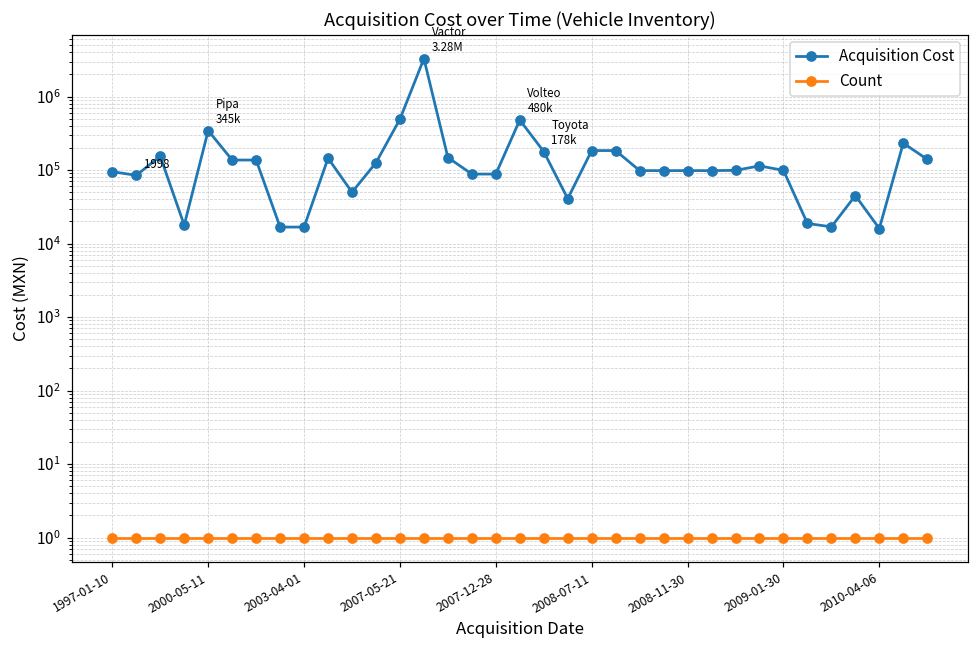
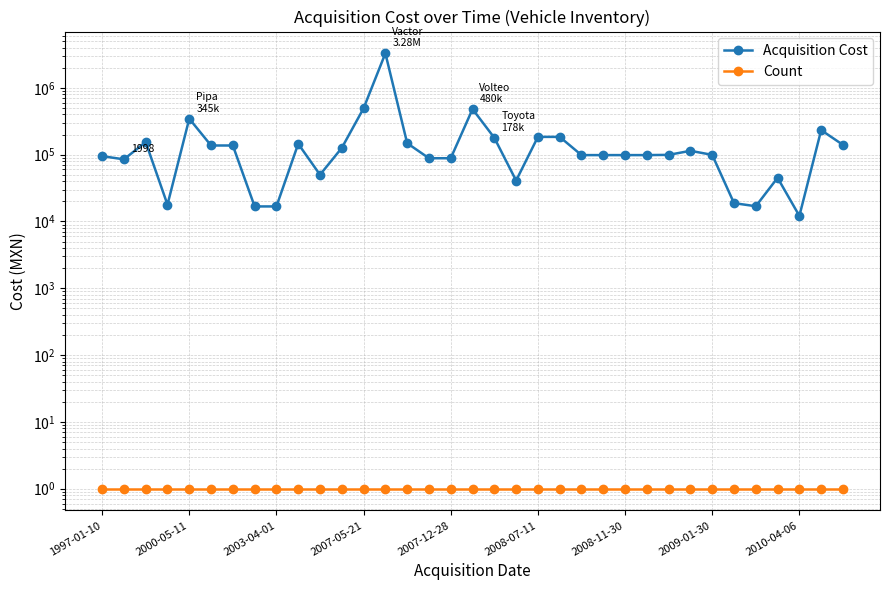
Acquisition Cost, 2010-04-06: 16000 -> 12000
